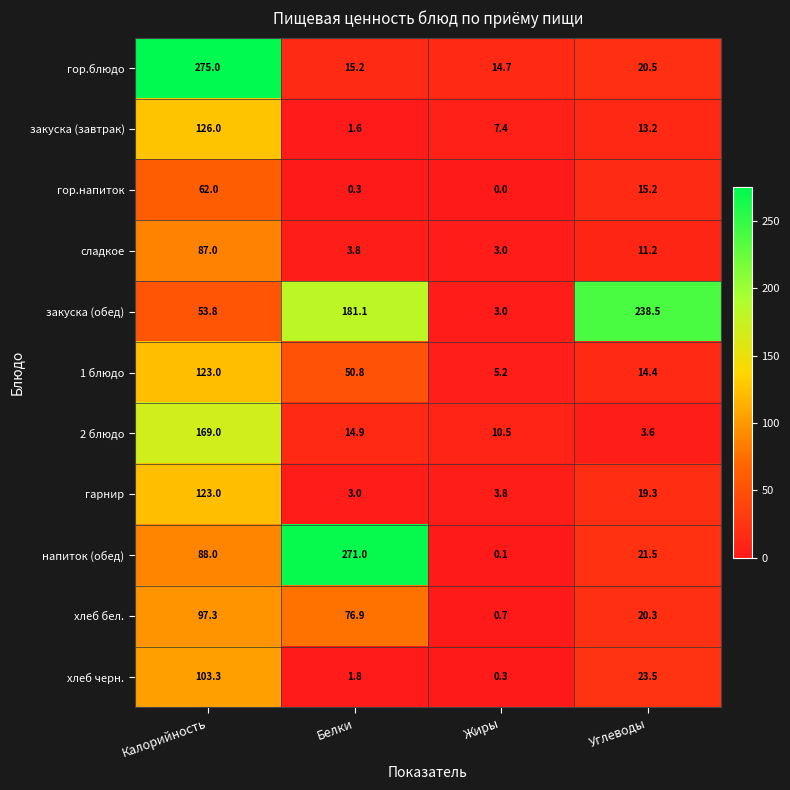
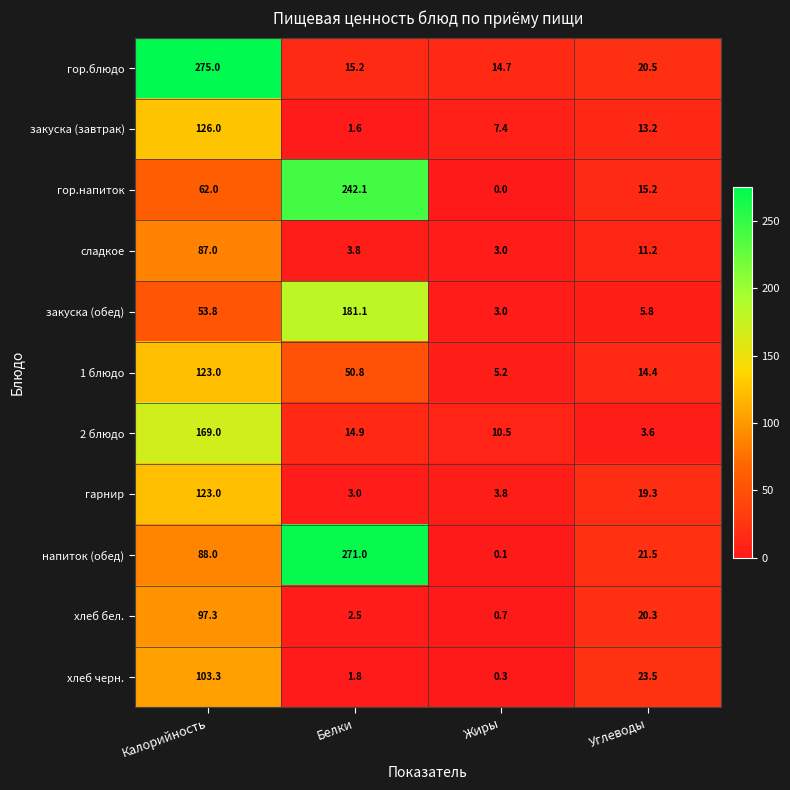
гор.напиток, Белки: 0.3 -> 242.1
закуска (обед), Углеводы: 238.5 -> 5.8
хлеб бел., Белки: 76.9 -> 2.5
